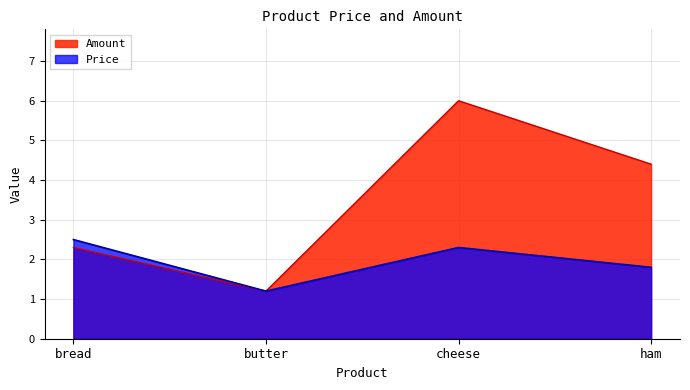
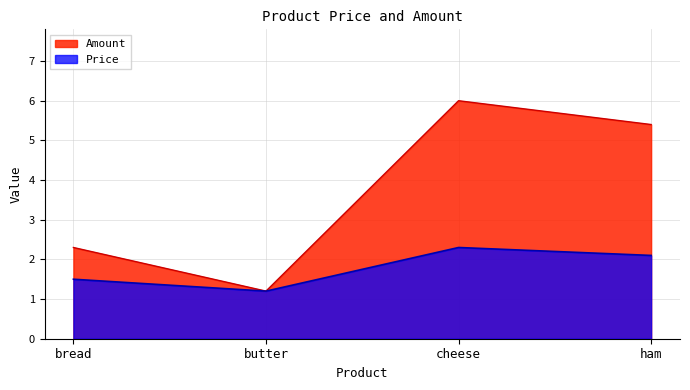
Price, bread: 2.5 -> 1.5
Amount, ham: 4.4 -> 5.4
Price, ham: 1.8 -> 2.1
